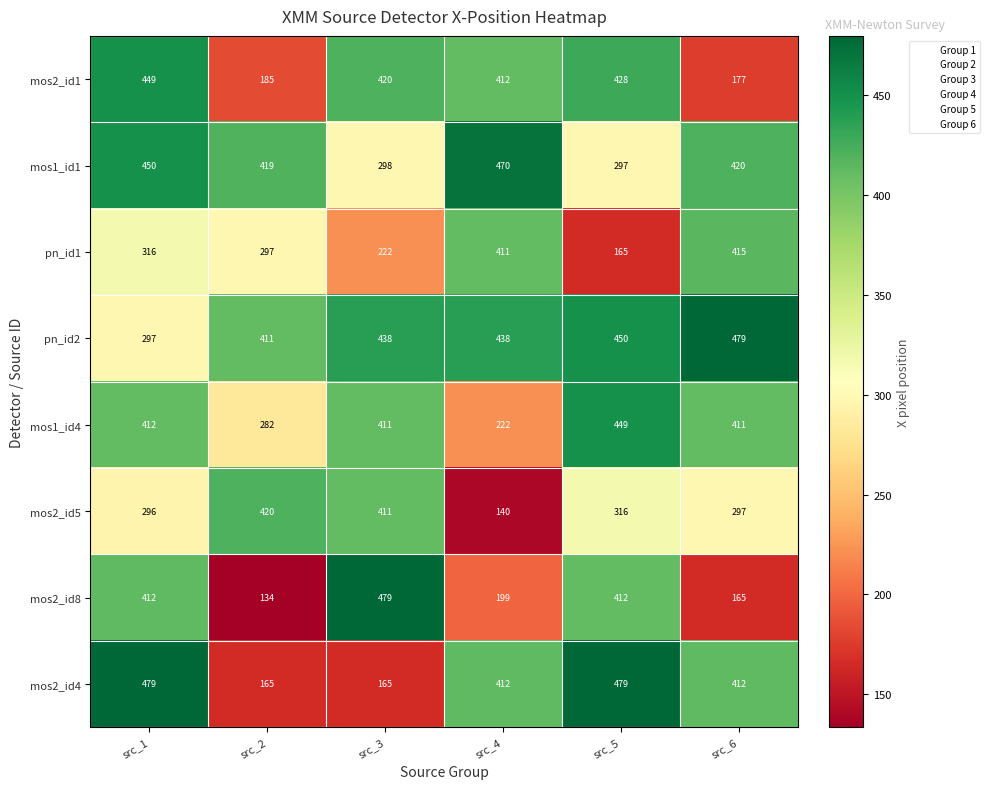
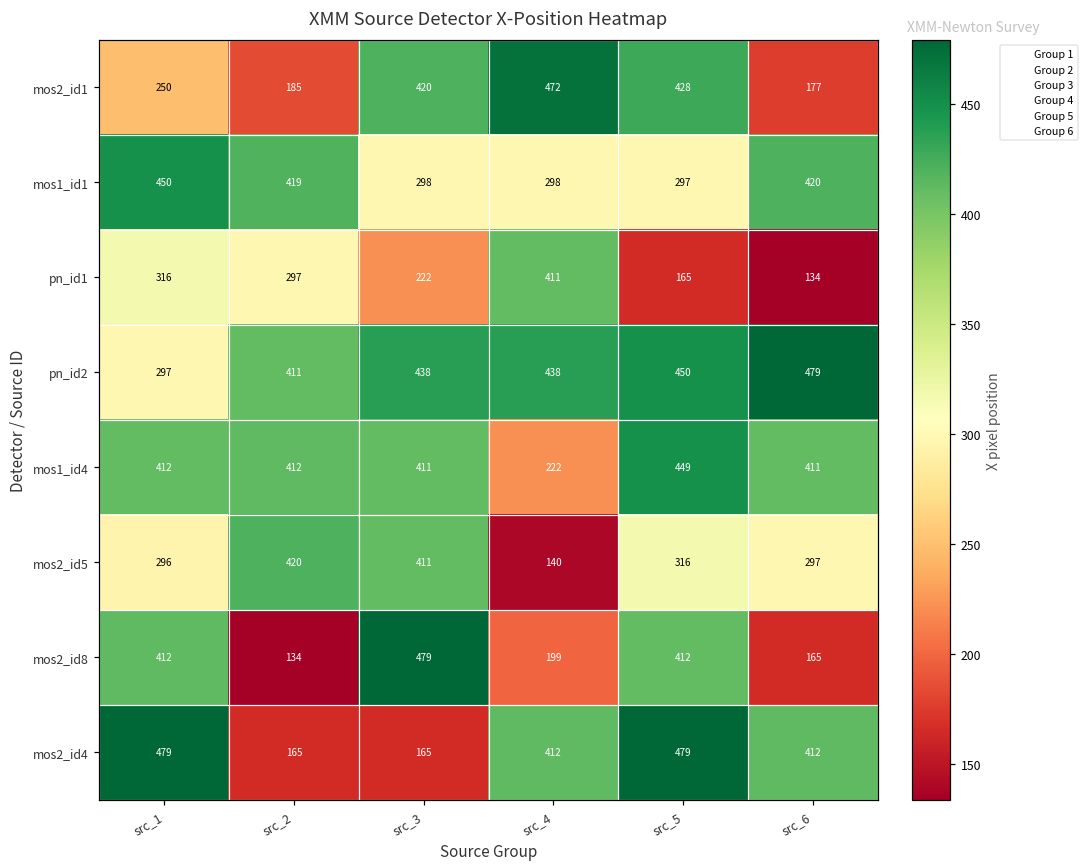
mos2_id1, src_1: 449 -> 250
mos2_id1, src_4: 412 -> 472
mos1_id1, src_4: 470 -> 298
pn_id1, src_6: 415 -> 134
mos1_id4, src_2: 282 -> 412
